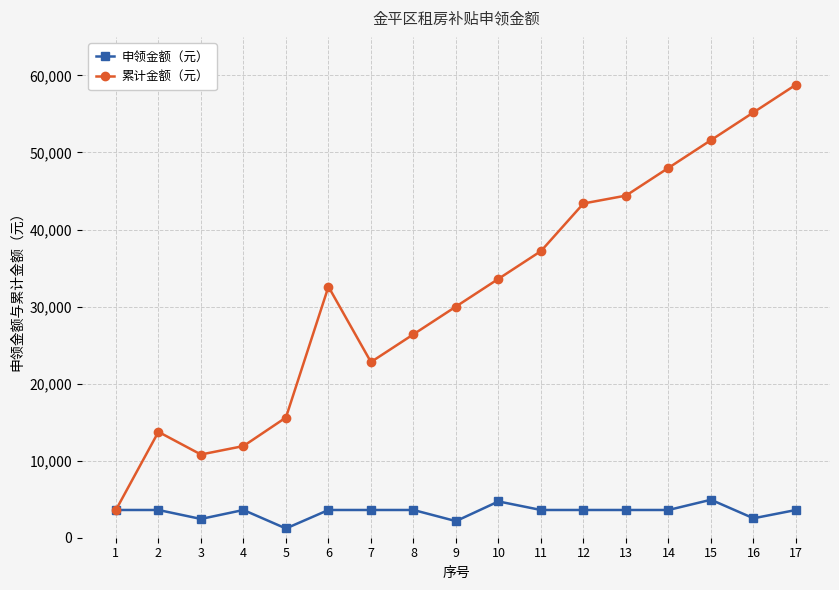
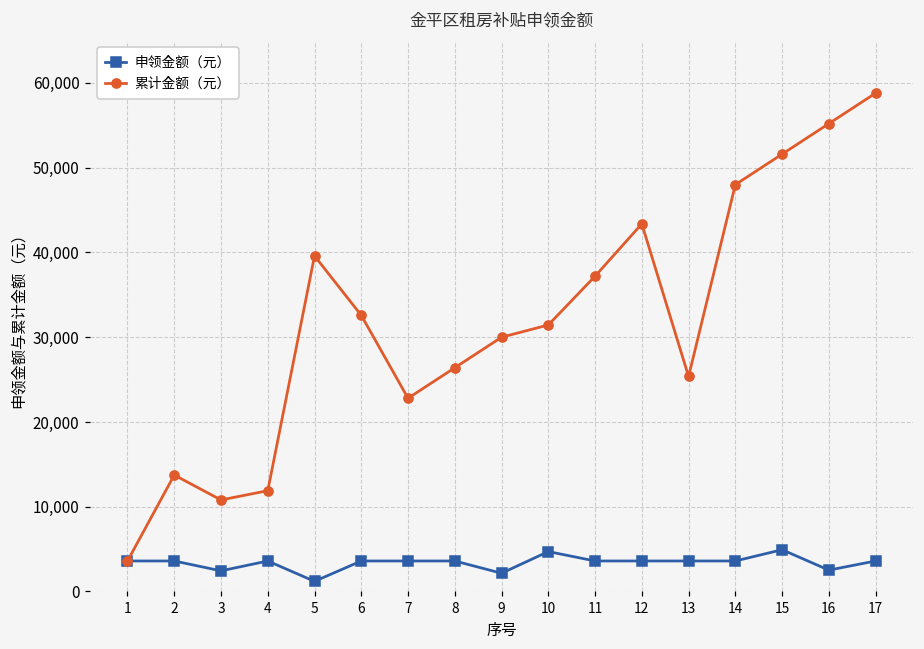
累计金额（元）, 5: 16,000 -> 40,000
累计金额（元）, 10: 34,000 -> 31,000
累计金额（元）, 13: 44,000 -> 25,000
